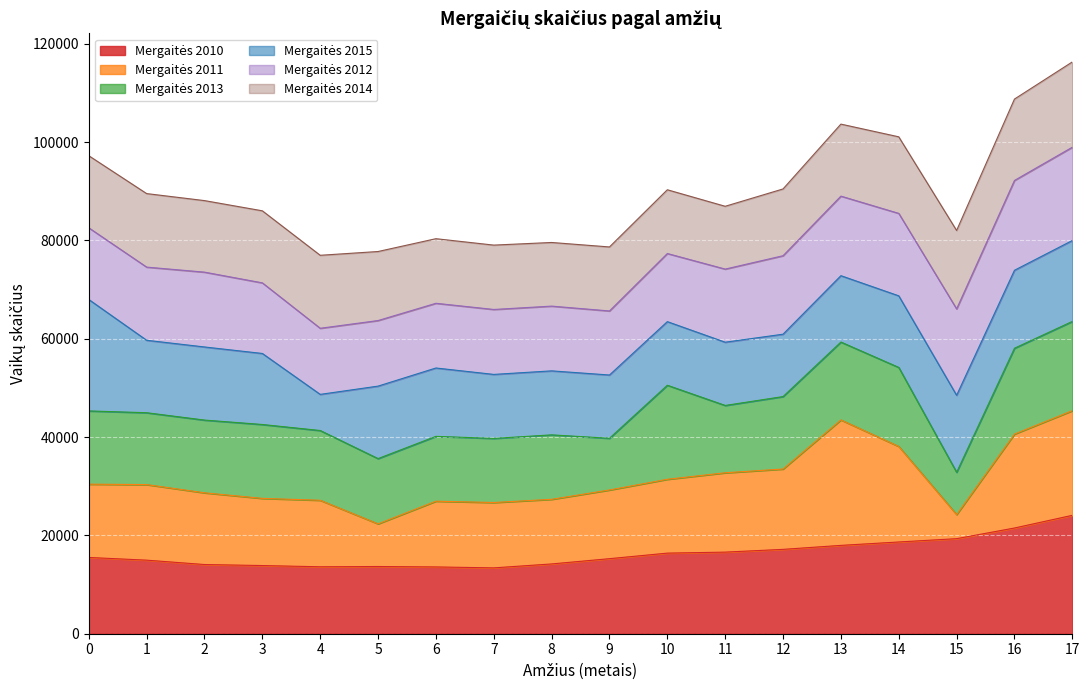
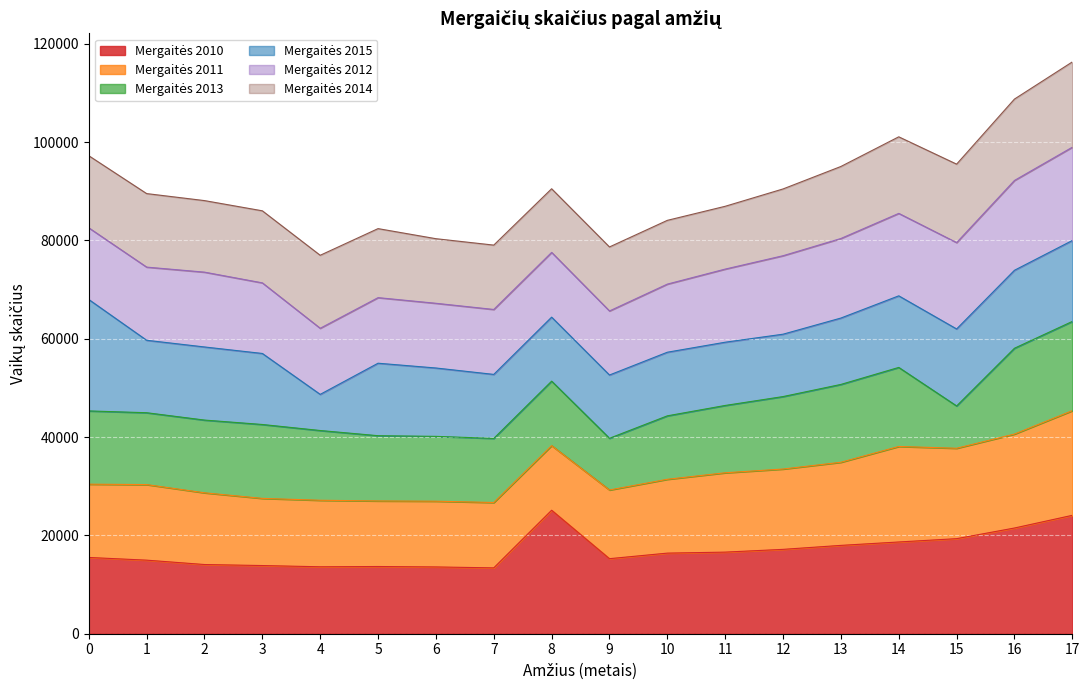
Mergaitės 2011, 5: 9000 -> 13000
Mergaitės 2010, 8: 14000 -> 25000
Mergaitės 2013, 10: 19000 -> 13000
Mergaitės 2011, 13: 26000 -> 17000
Mergaitės 2011, 15: 5000 -> 18000
